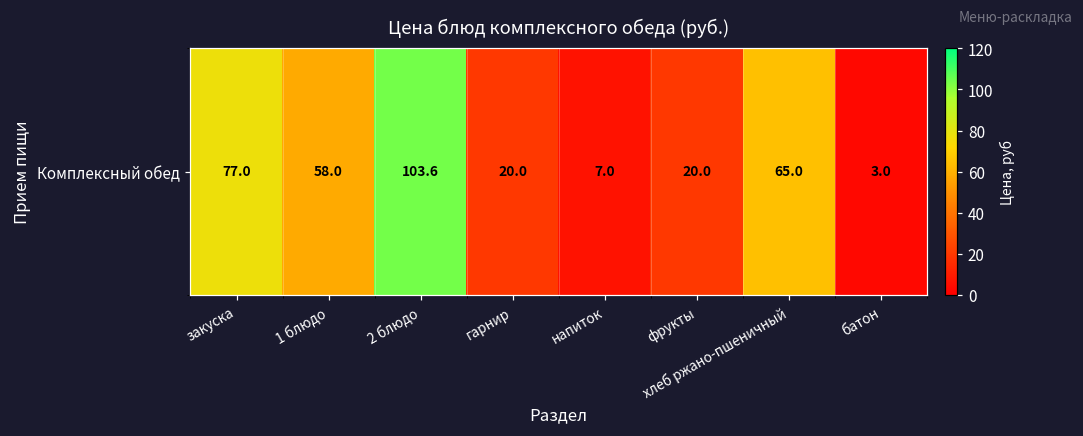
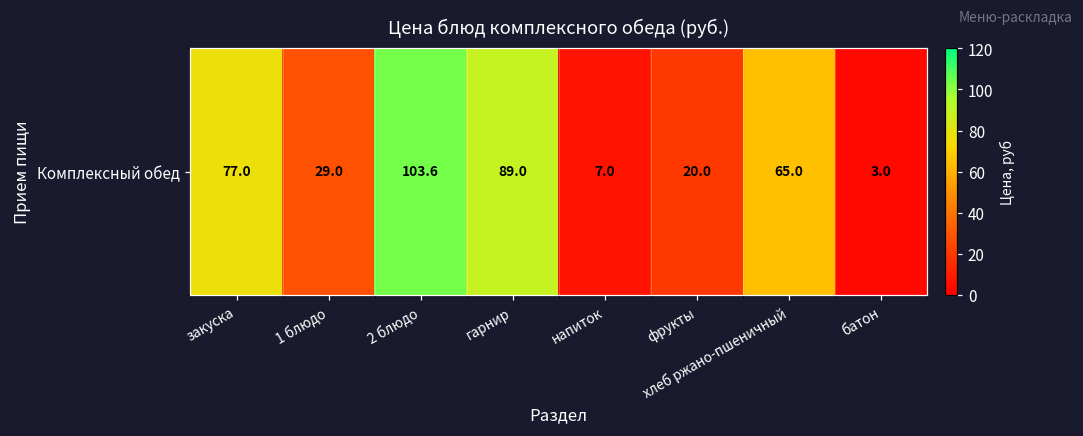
Комплексный обед, 1 блюдо: 58.0 -> 29.0
Комплексный обед, гарнир: 20.0 -> 89.0
